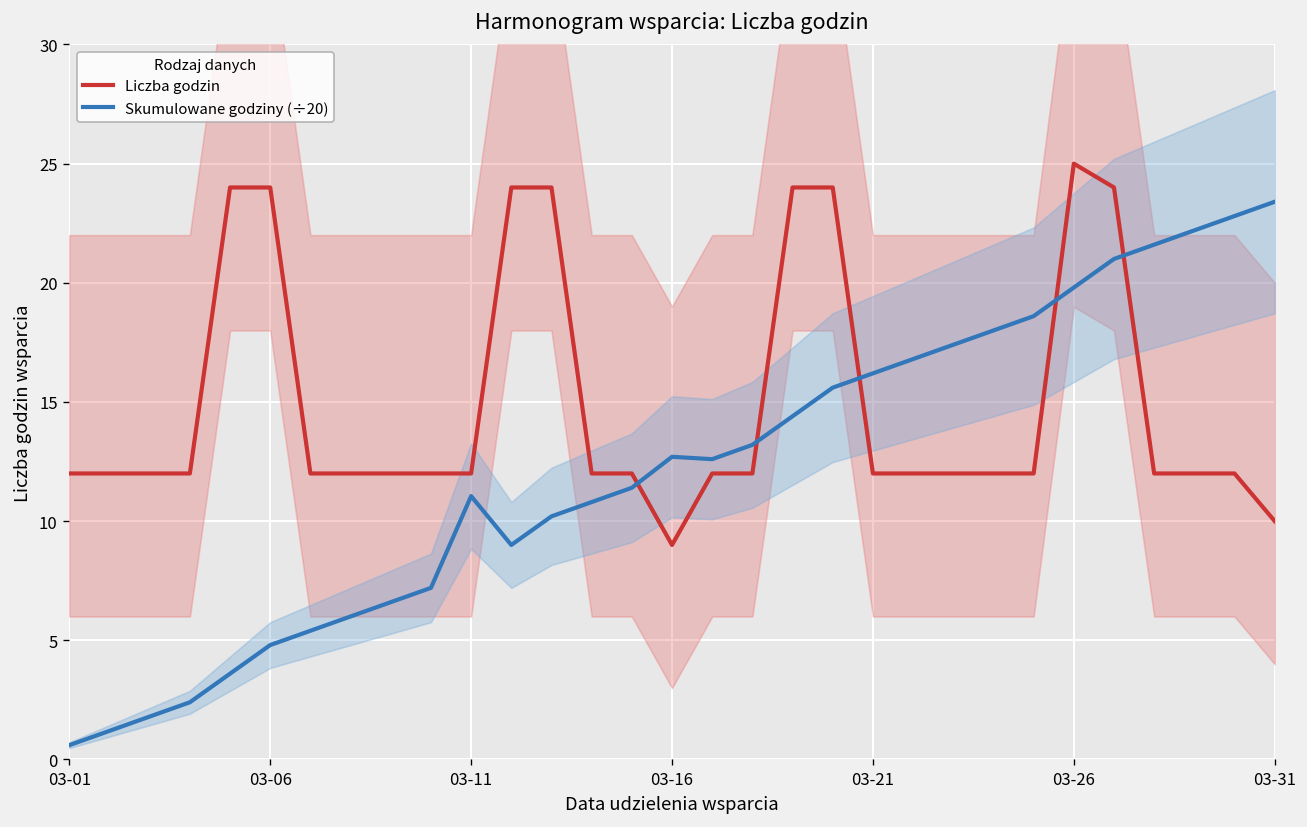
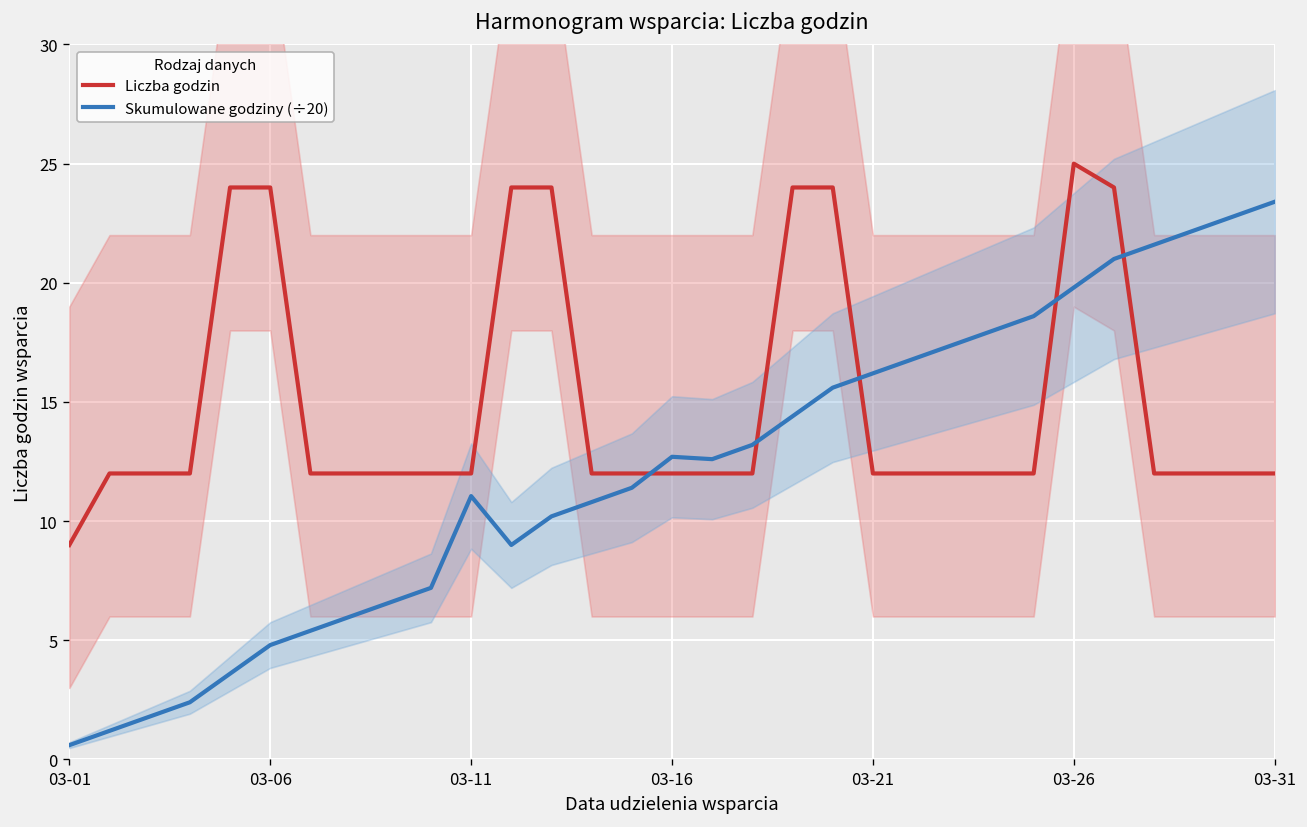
Liczba godzin, 03-01: 12 -> 9
Liczba godzin, 03-16: 9 -> 12
Liczba godzin, 03-31: 10 -> 12
